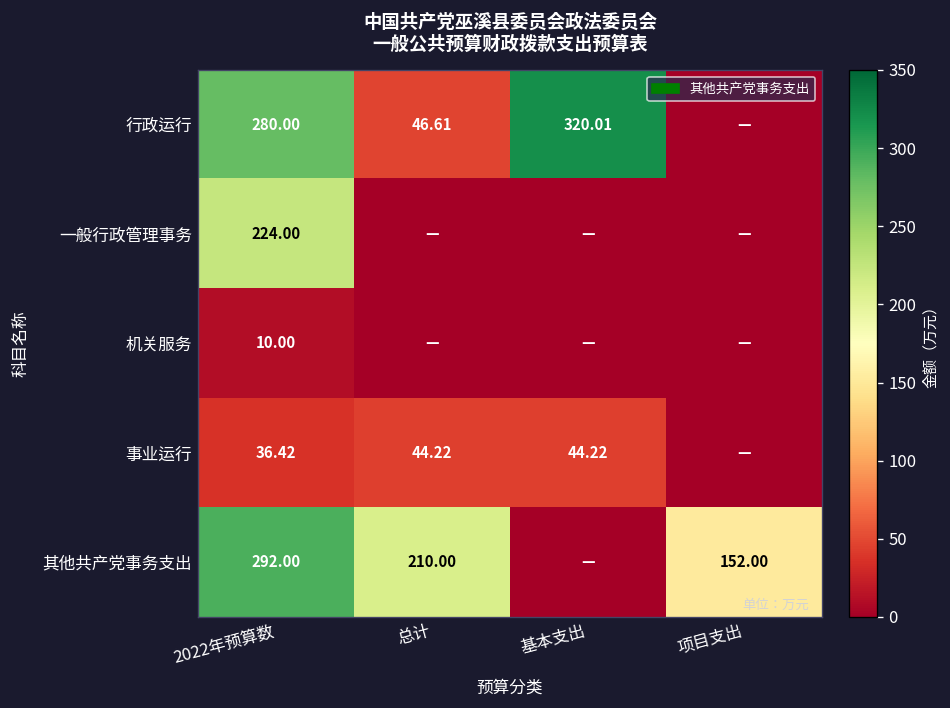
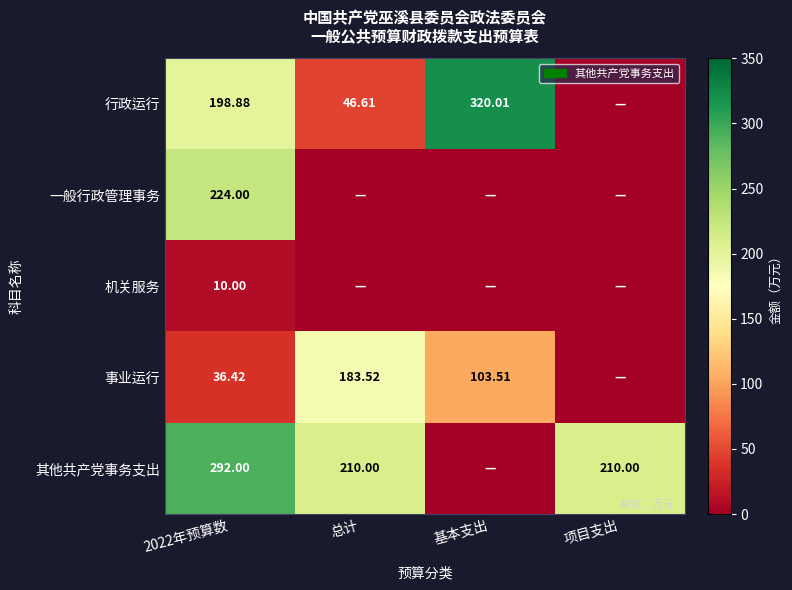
行政运行, 2022年预算数: 280.00 -> 198.88
事业运行, 总计: 44.22 -> 183.52
事业运行, 基本支出: 44.22 -> 103.51
其他共产党事务支出, 项目支出: 152.00 -> 210.00
